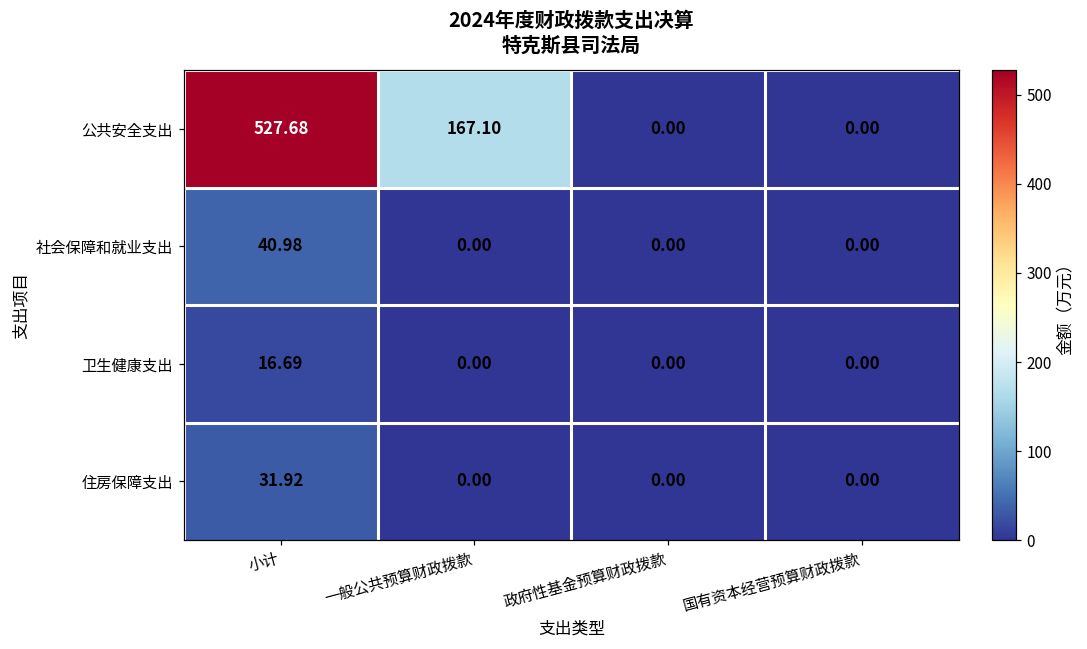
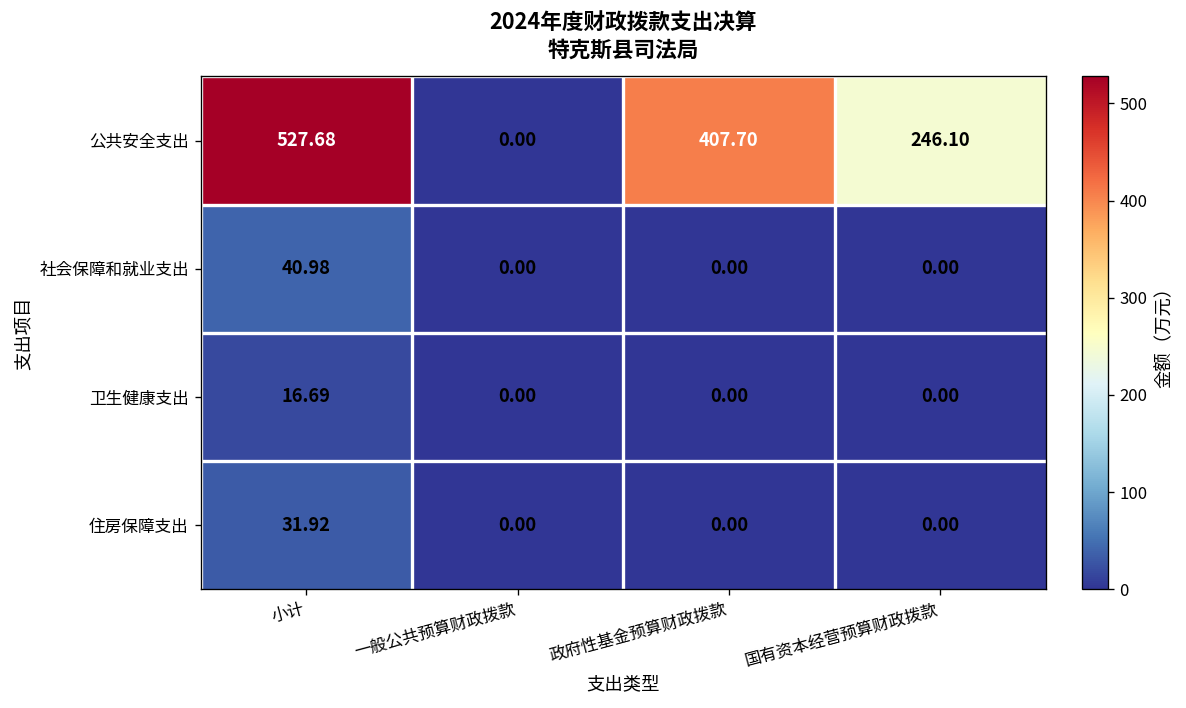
公共安全支出, 一般公共预算财政拨款: 167.10 -> 0.00
公共安全支出, 政府性基金预算财政拨款: 0.00 -> 407.70
公共安全支出, 国有资本经营预算财政拨款: 0.00 -> 246.10
